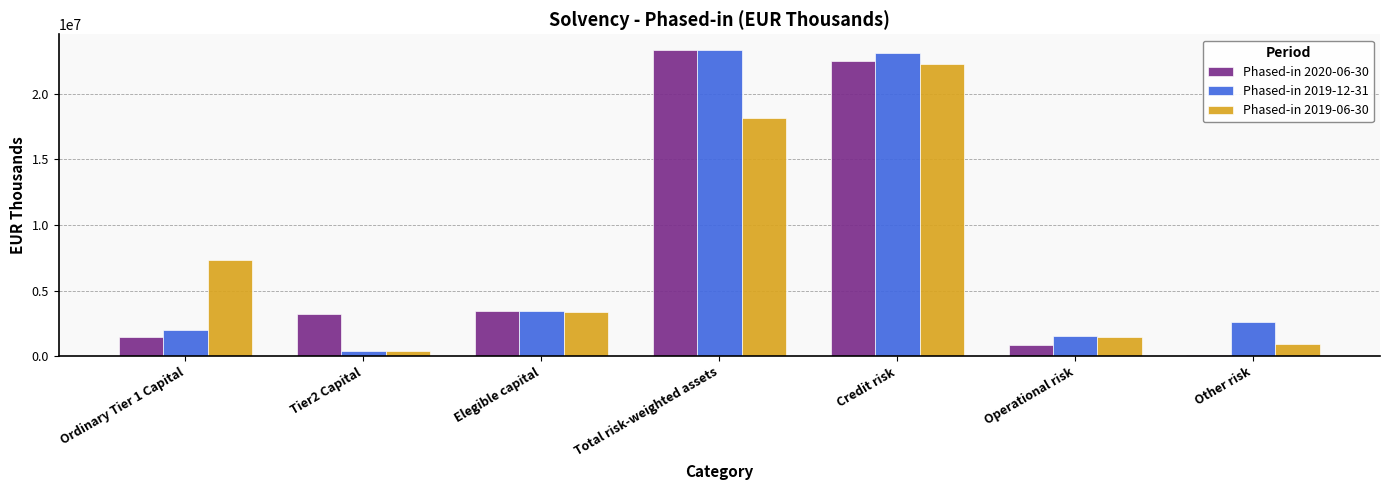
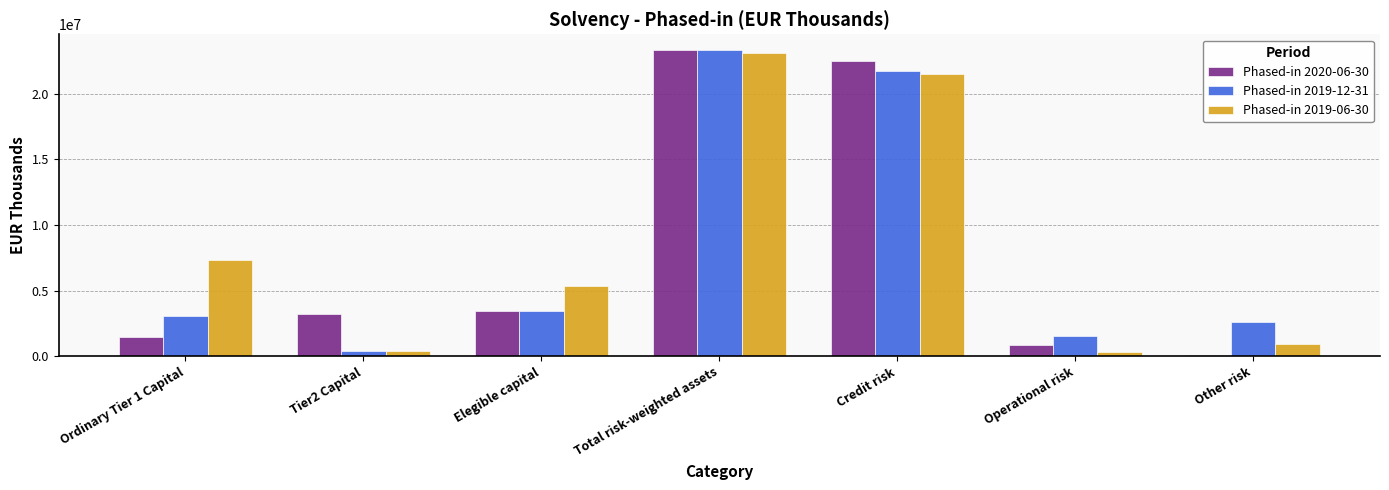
Phased-in 2019-12-31, Ordinary Tier 1 Capital: 2000000 -> 3000000
Phased-in 2019-06-30, Elegible capital: 3400000 -> 5300000
Phased-in 2019-06-30, Total risk-weighted assets: 18100000 -> 23100000
Phased-in 2019-12-31, Credit risk: 23100000 -> 21700000
Phased-in 2019-06-30, Credit risk: 22300000 -> 21500000
Phased-in 2019-06-30, Operational risk: 1400000 -> 400000
